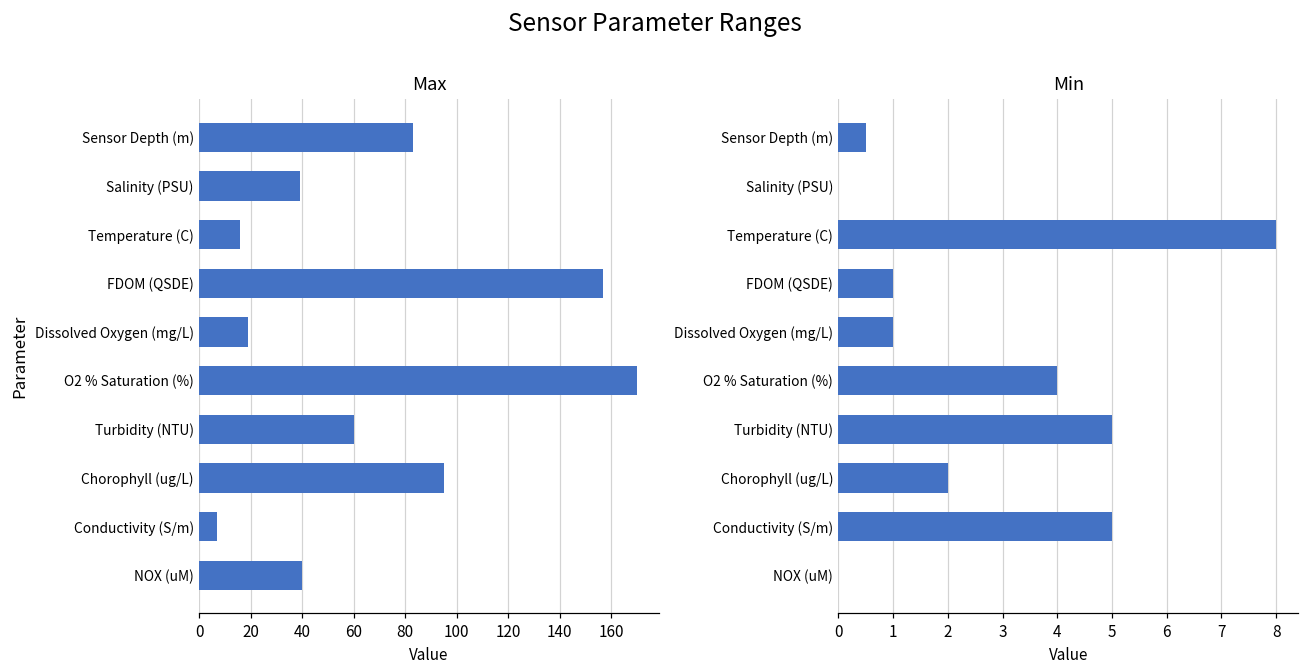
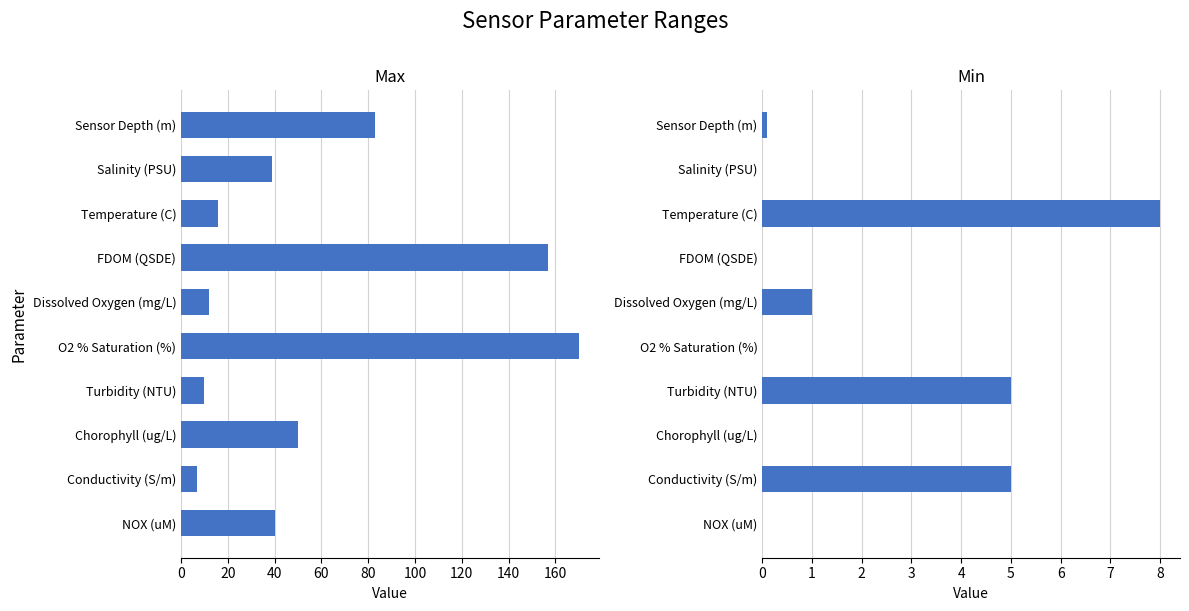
Max, Dissolved Oxygen (mg/L): 19 -> 12
Max, Turbidity (NTU): 60 -> 10
Max, Chorophyll (ug/L): 95 -> 50
Min, Sensor Depth (m): 0.5 -> 0.1
Min, FDOM (QSDE): 1 -> 0
Min, O2 % Saturation (%): 4 -> 0
Min, Chorophyll (ug/L): 2 -> 0
